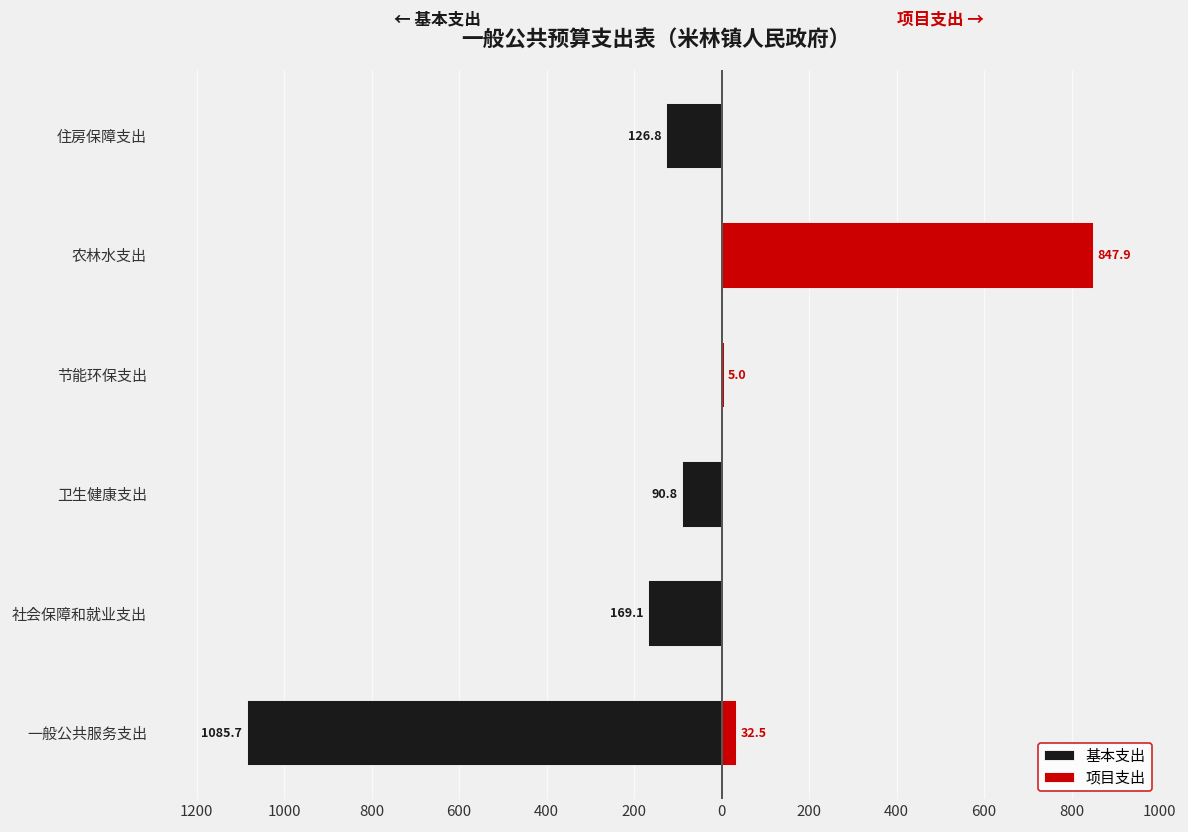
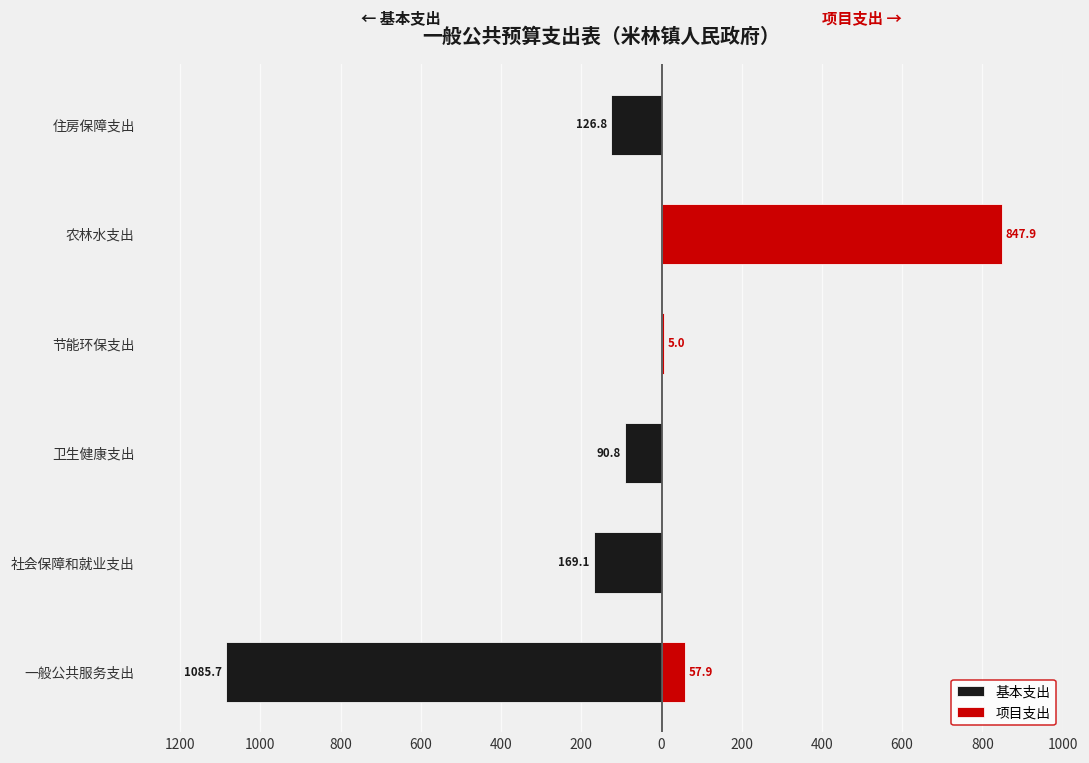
项目支出, 一般公共服务支出: 32.5 -> 57.9
